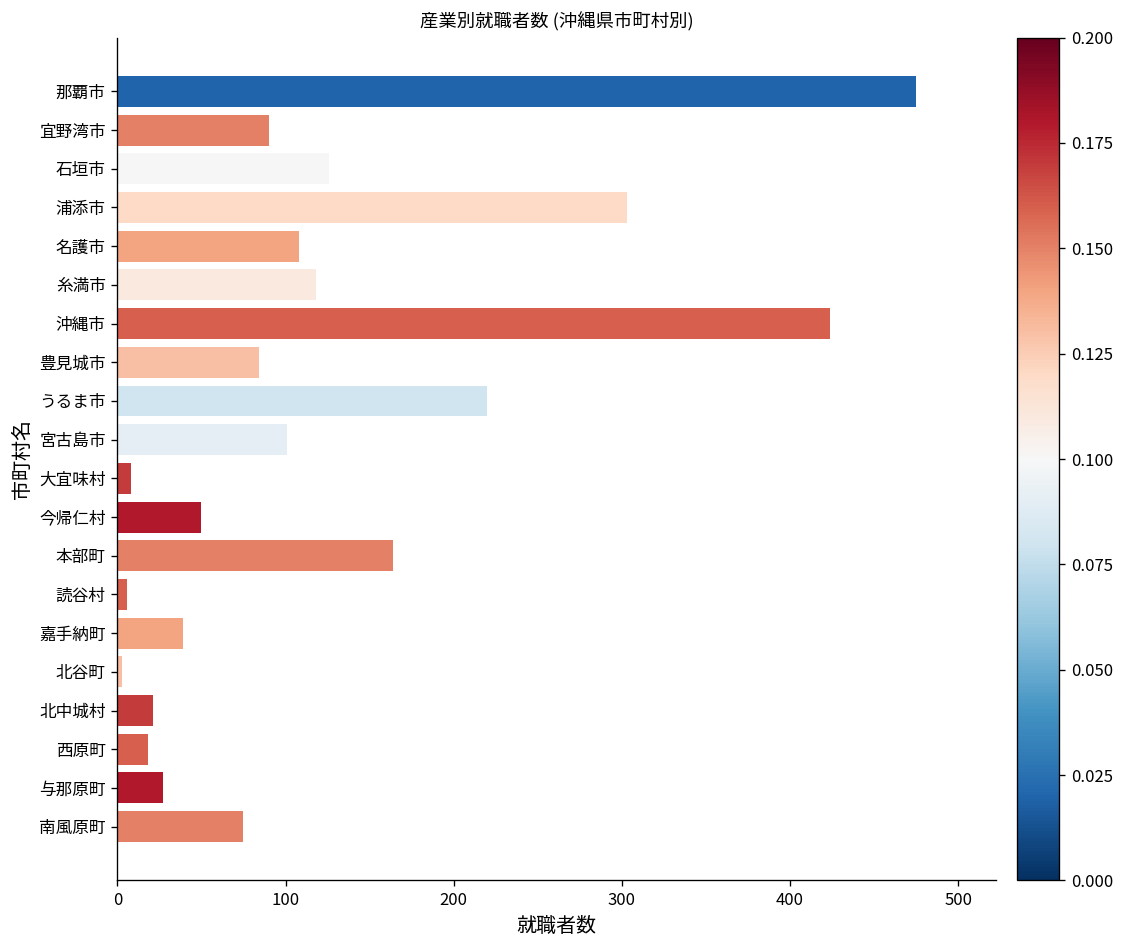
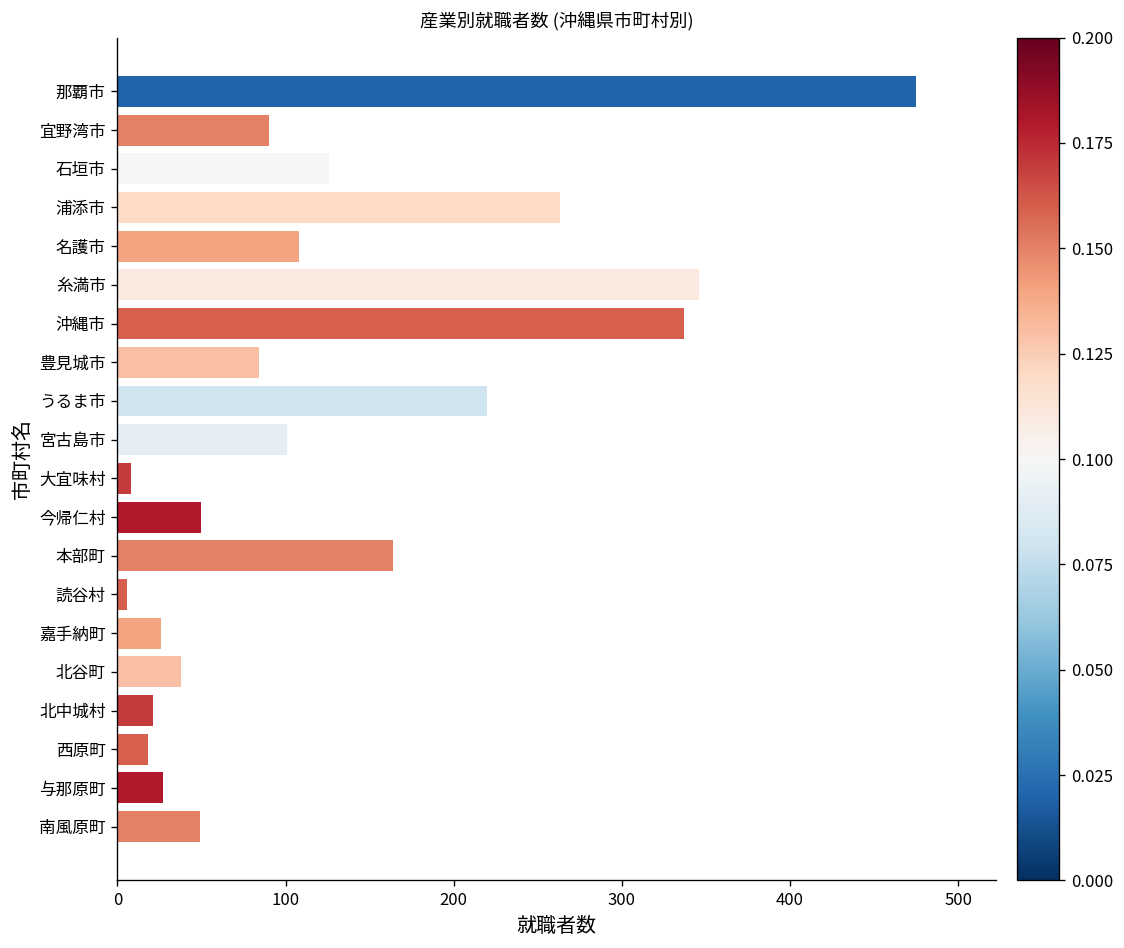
浦添市: 303 -> 263
糸満市: 118 -> 346
沖縄市: 424 -> 337
嘉手納町: 39 -> 26
北谷町: 3 -> 38
南風原町: 75 -> 49
